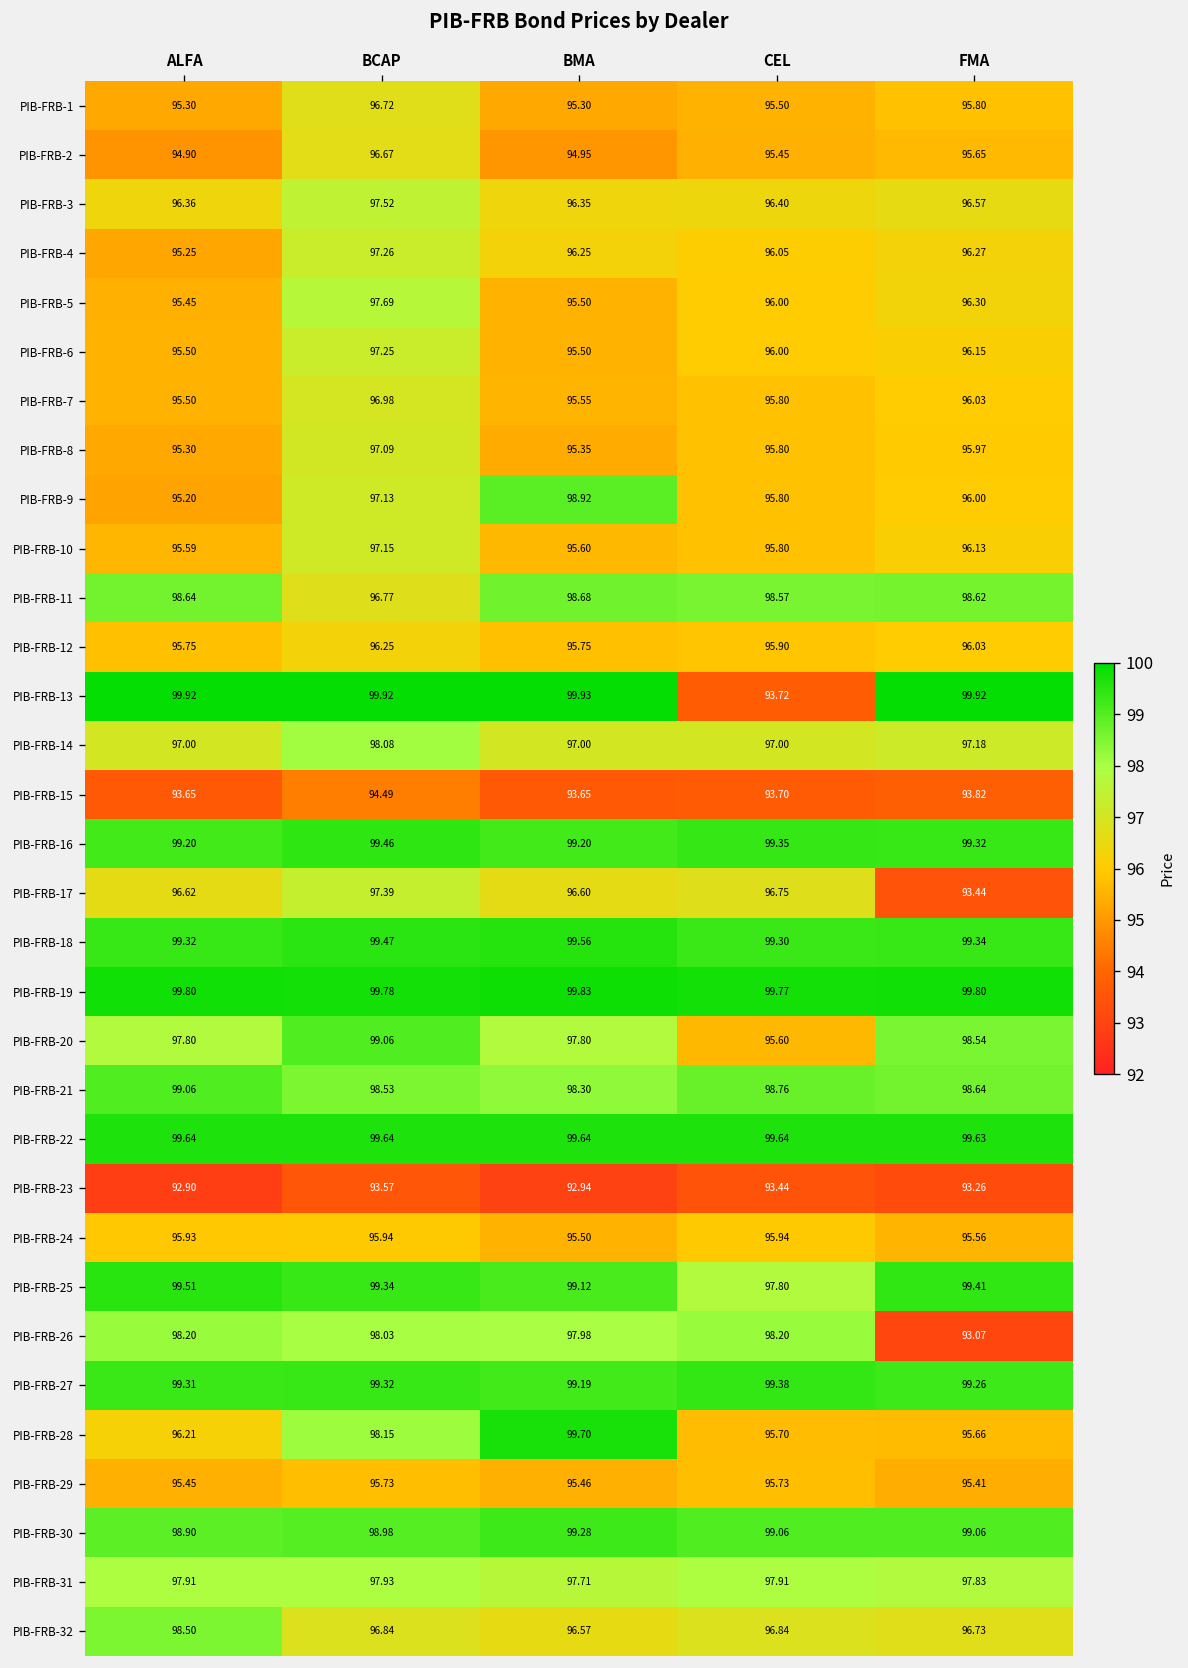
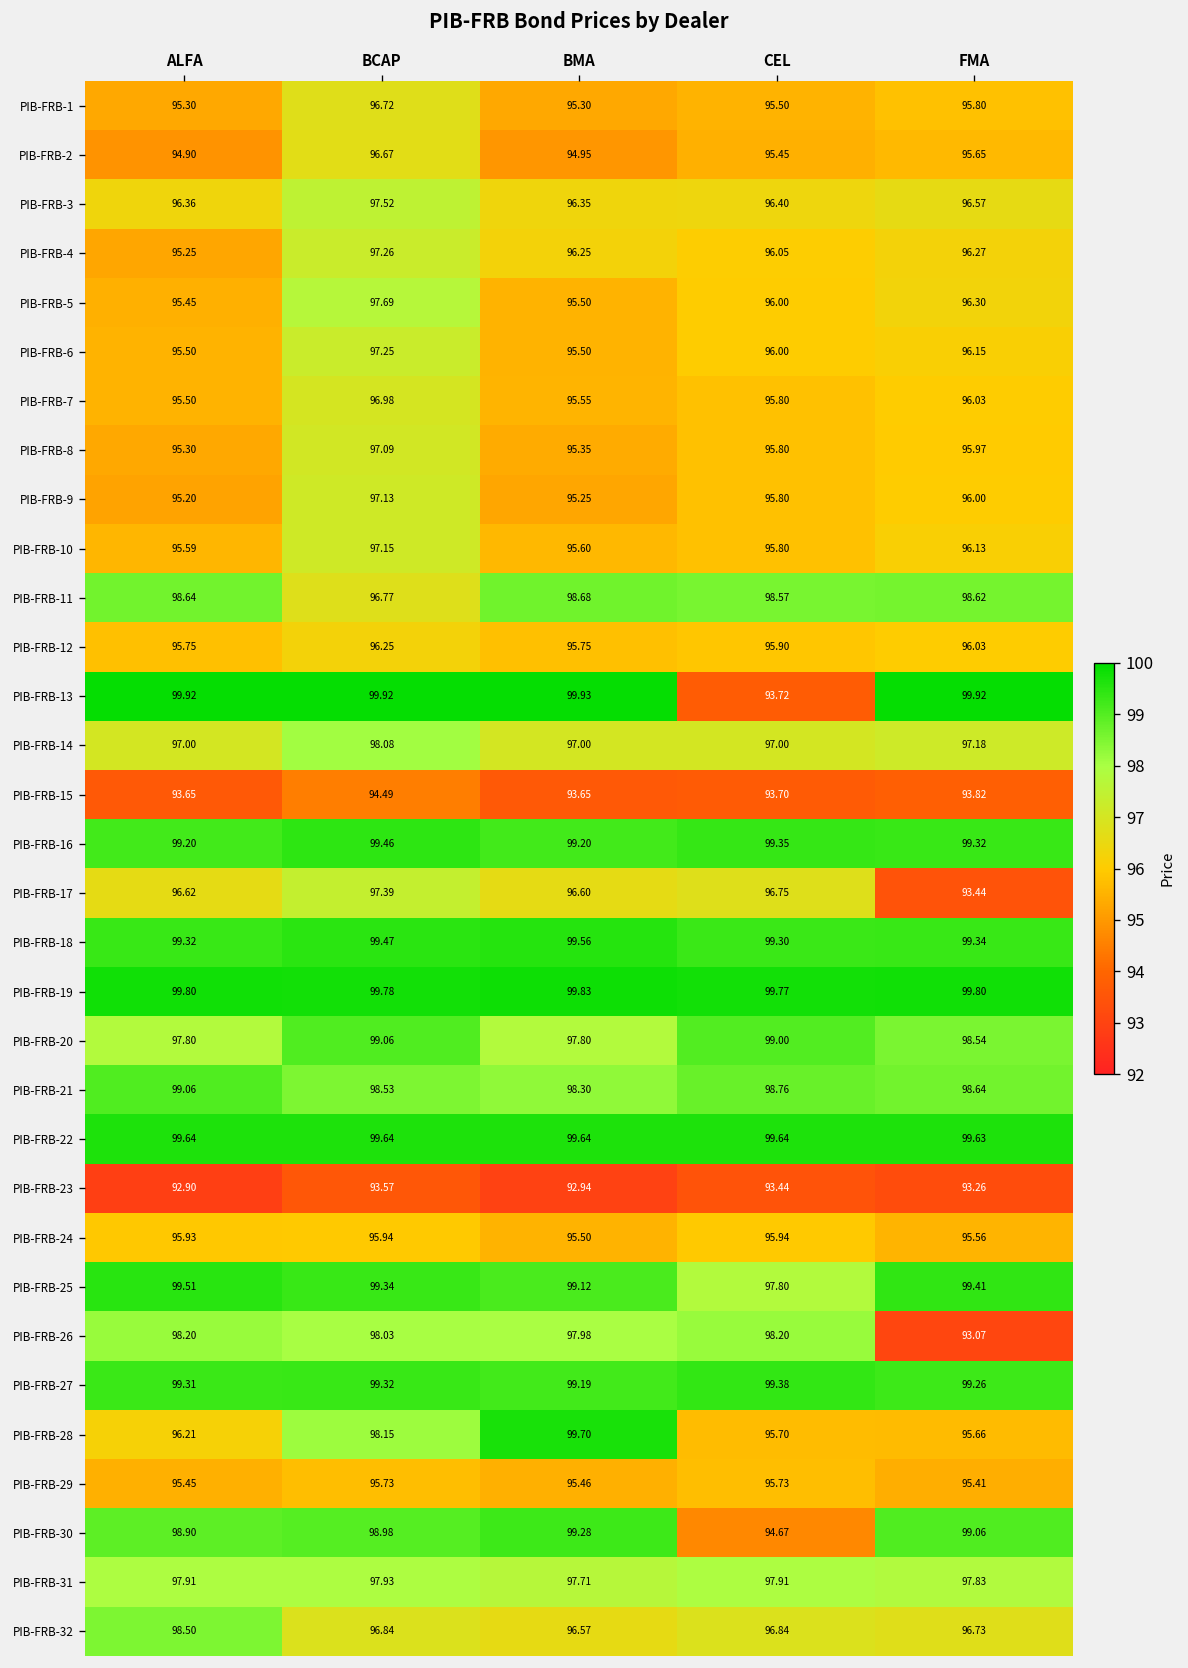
PIB-FRB-9, BMA: 98.92 -> 95.25
PIB-FRB-20, CEL: 95.60 -> 99.00
PIB-FRB-30, CEL: 99.06 -> 94.67
